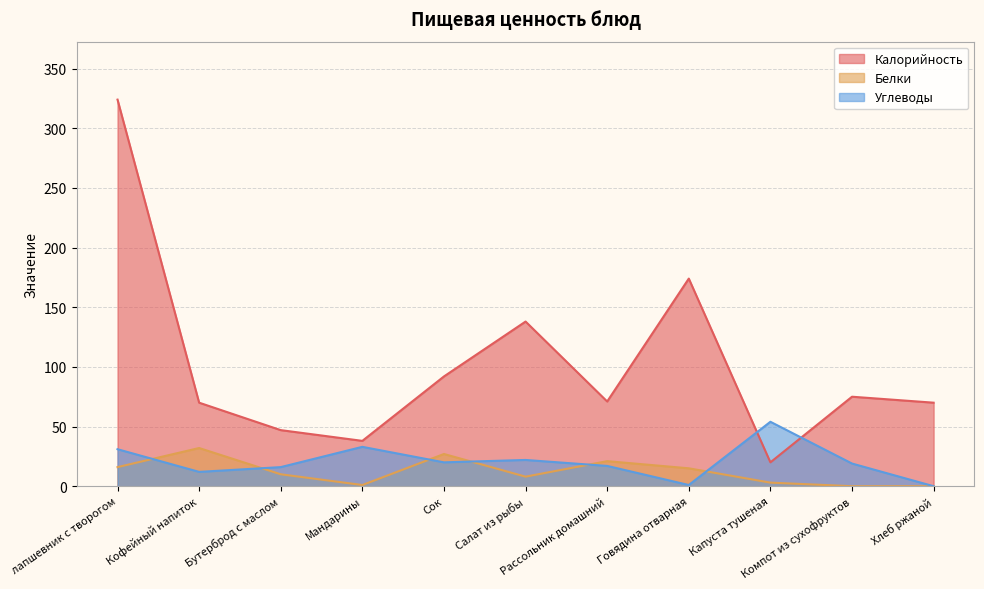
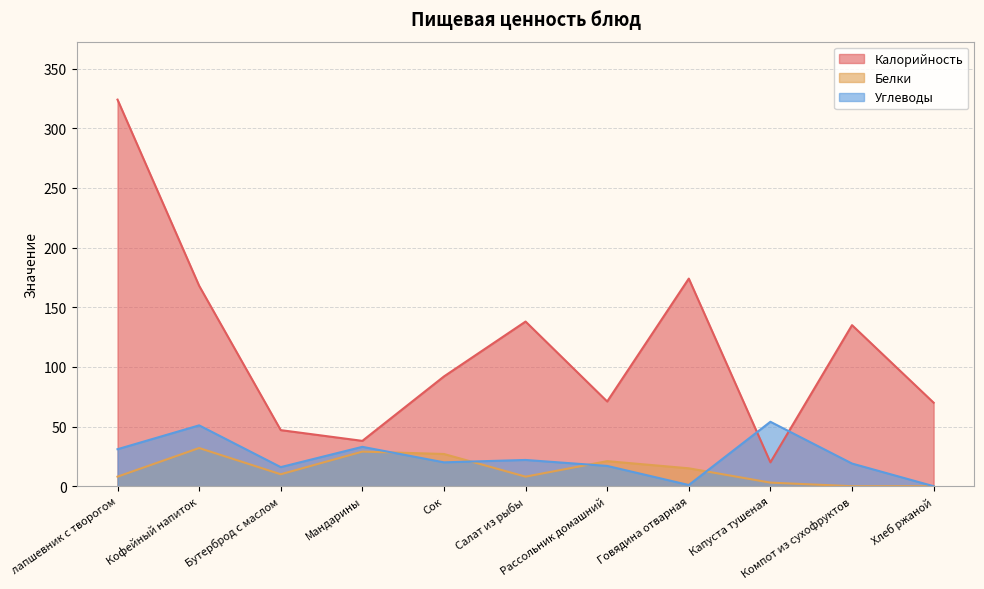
Белки, лапшевник с творогом: 16 -> 8
Калорийность, Кофейный напиток: 70 -> 168
Углеводы, Кофейный напиток: 12 -> 51
Белки, Мандарины: 1 -> 29
Калорийность, Компот из сухофруктов: 75 -> 135
